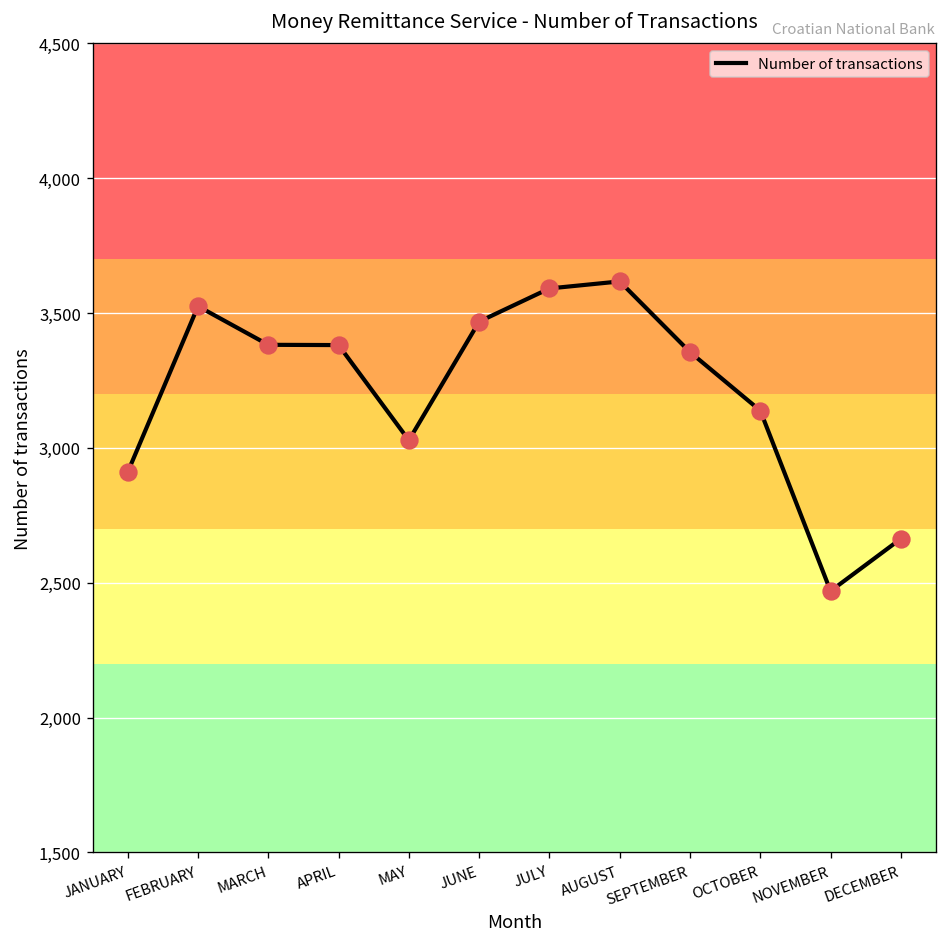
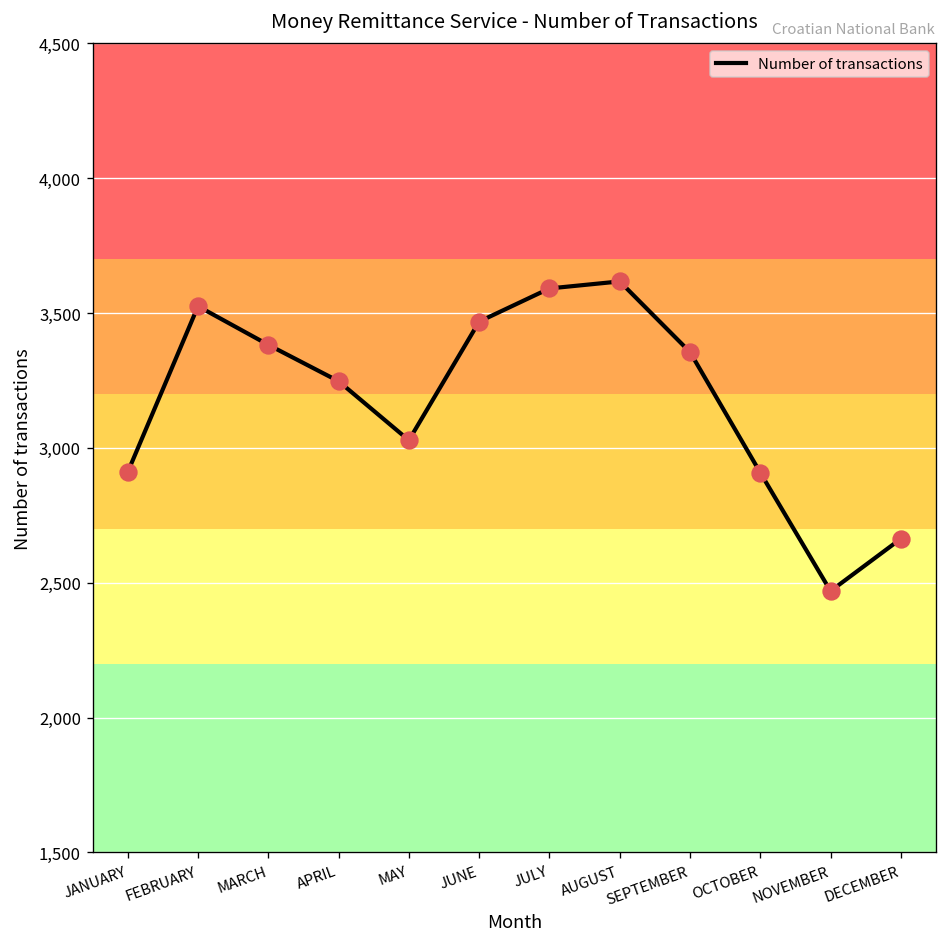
APRIL: 3,380 -> 3,250
OCTOBER: 3,140 -> 2,910
